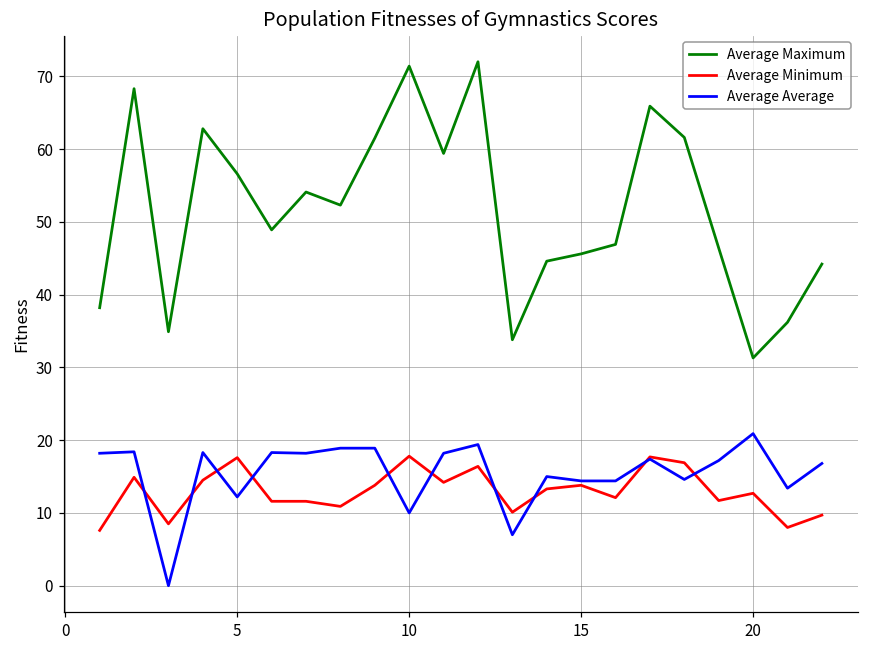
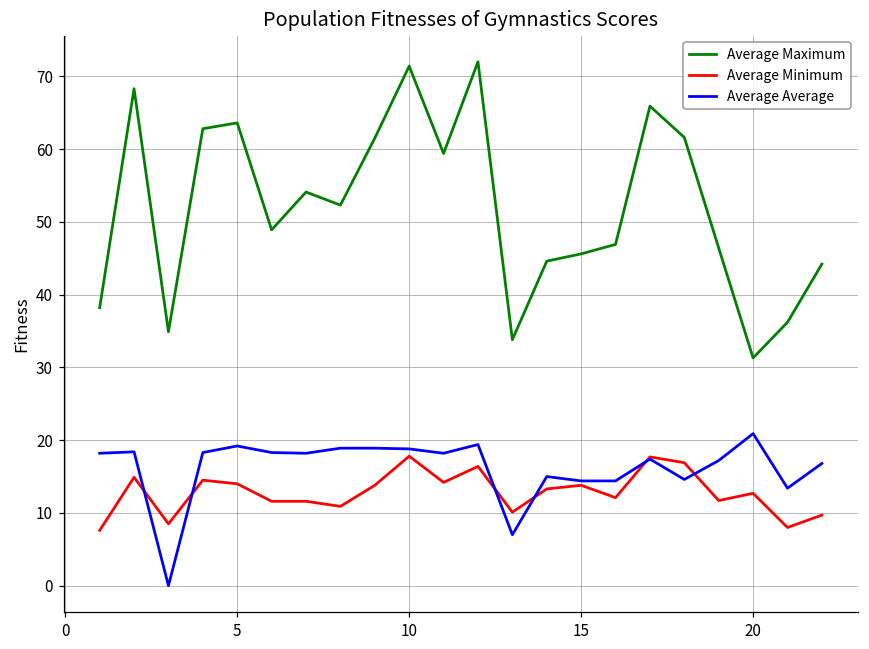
Average Maximum, 5: 57 -> 64
Average Minimum, 5: 18 -> 14
Average Average, 5: 12 -> 19
Average Average, 10: 10 -> 19
